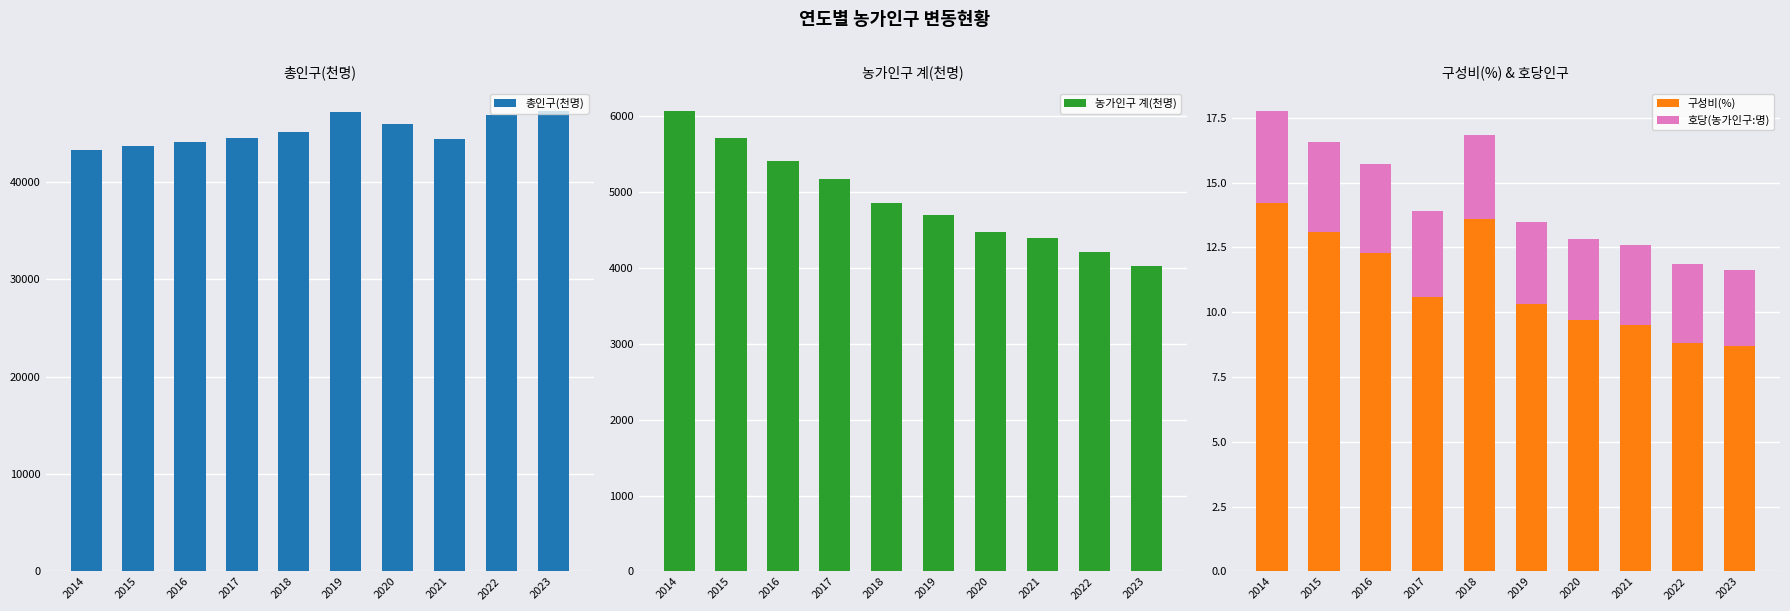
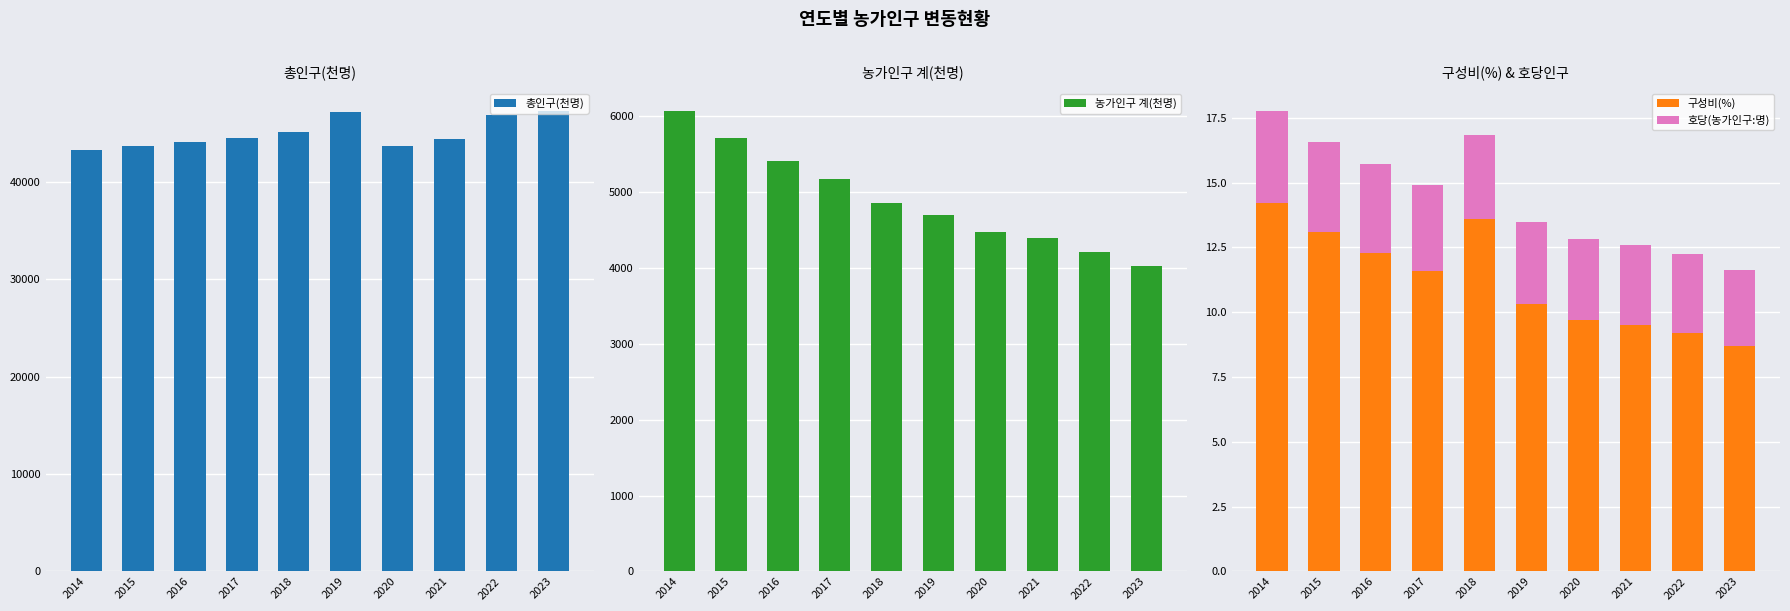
총인구(천명), 2020: 46000 -> 44000
구성비(%) & 호당인구, 구성비(%), 2017: 10.6 -> 11.6
구성비(%) & 호당인구, 구성비(%), 2022: 8.8 -> 9.2
